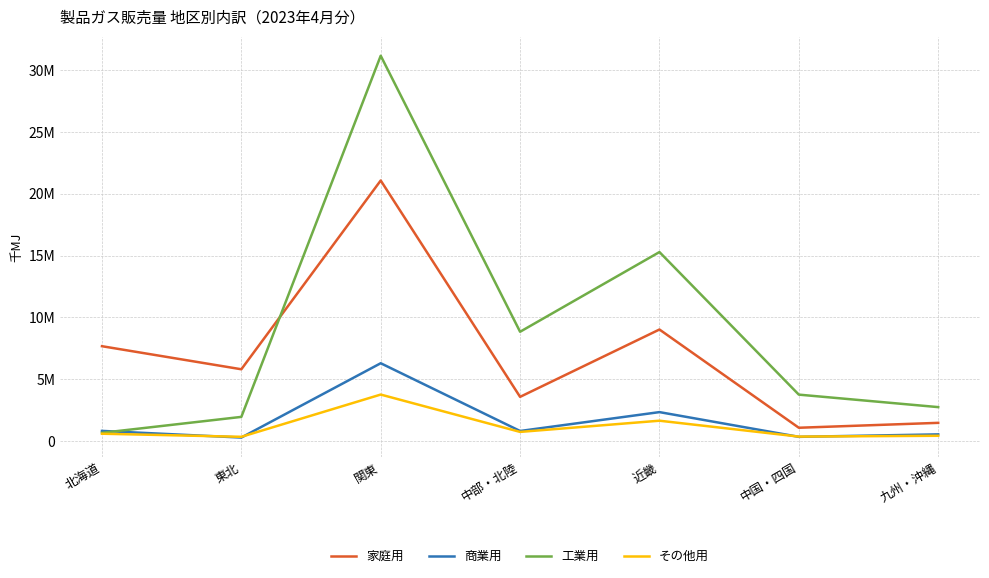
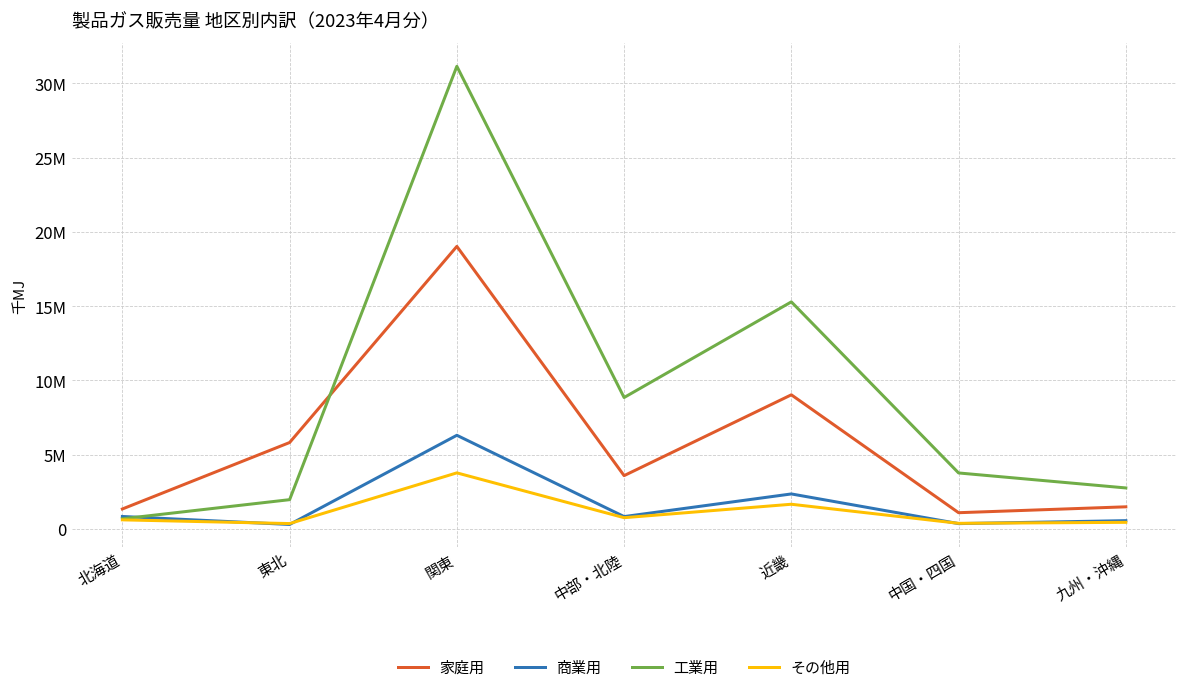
家庭用, 北海道: 7700000 -> 1300000
家庭用, 関東: 21100000 -> 19000000
